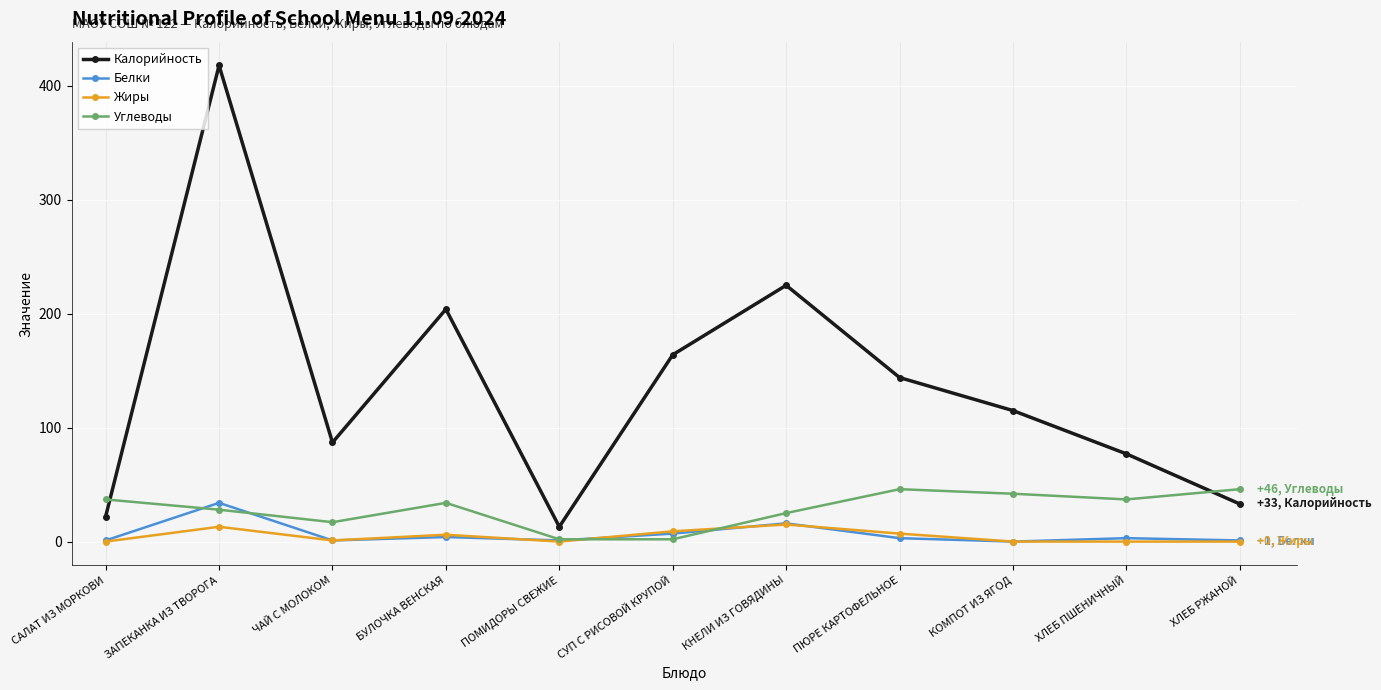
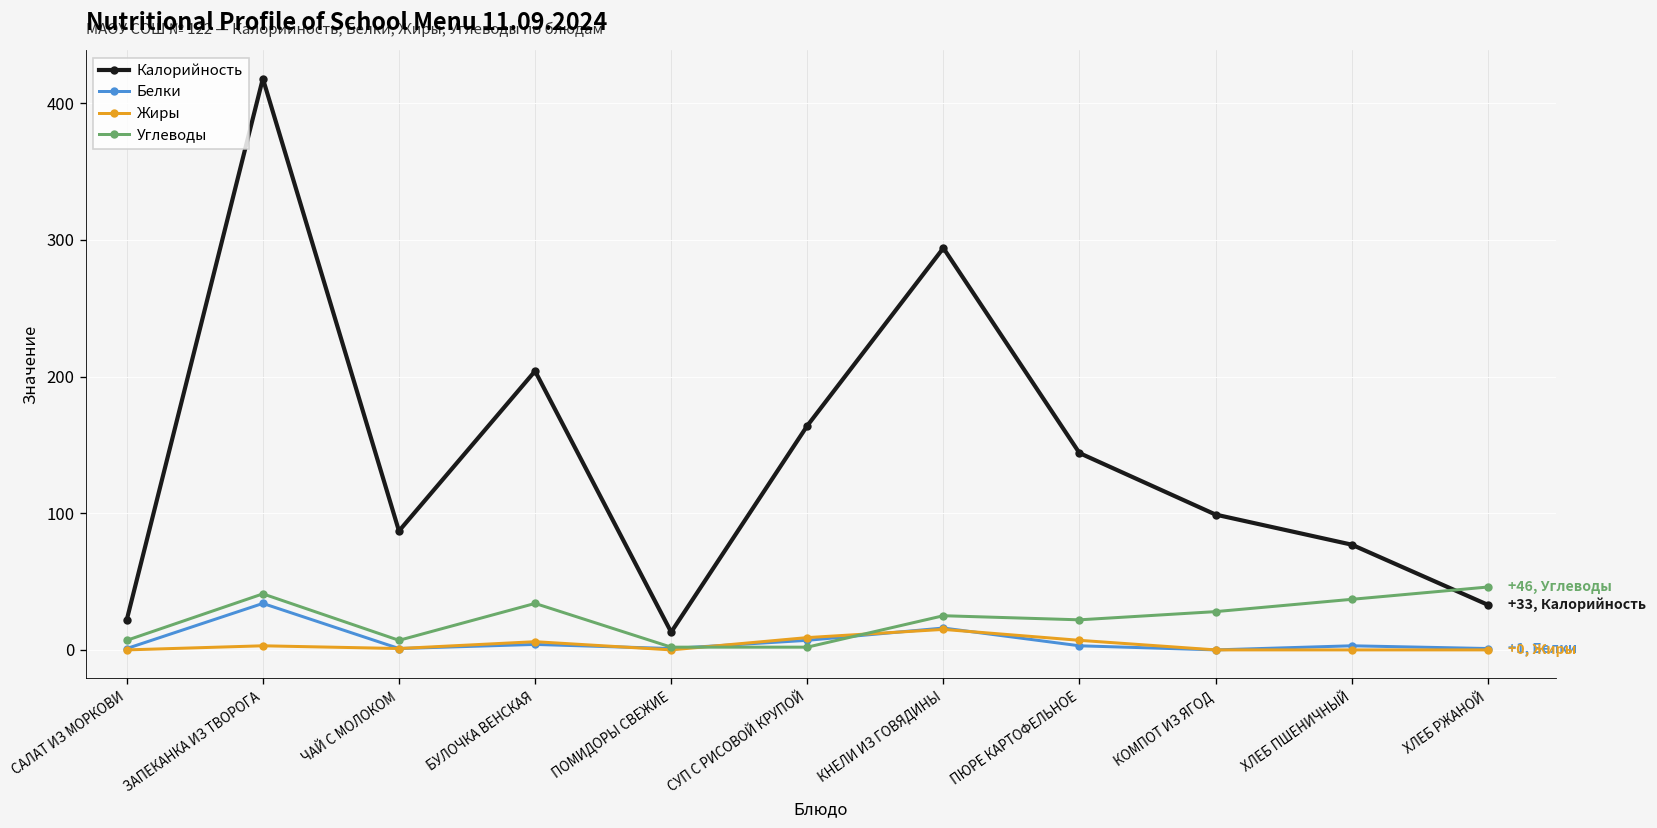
Углеводы, САЛАТ ИЗ МОРКОВИ: 37 -> 7
Жиры, ЗАПЕКАНКА ИЗ ТВОРОГА: 13 -> 3
Углеводы, ЗАПЕКАНКА ИЗ ТВОРОГА: 28 -> 41
Углеводы, ЧАЙ С МОЛОКОМ: 17 -> 7
Калорийность, КНЕЛИ ИЗ ГОВЯДИНЫ: 225 -> 294
Углеводы, ПЮРЕ КАРТОФЕЛЬНОЕ: 46 -> 22
Калорийность, КОМПОТ ИЗ ЯГОД: 115 -> 99
Углеводы, КОМПОТ ИЗ ЯГОД: 42 -> 28
